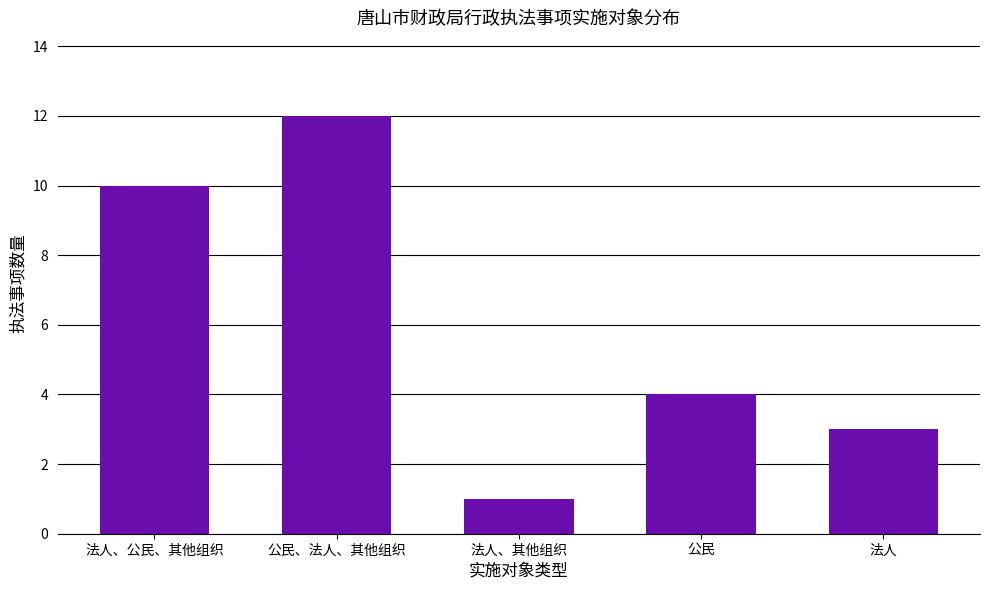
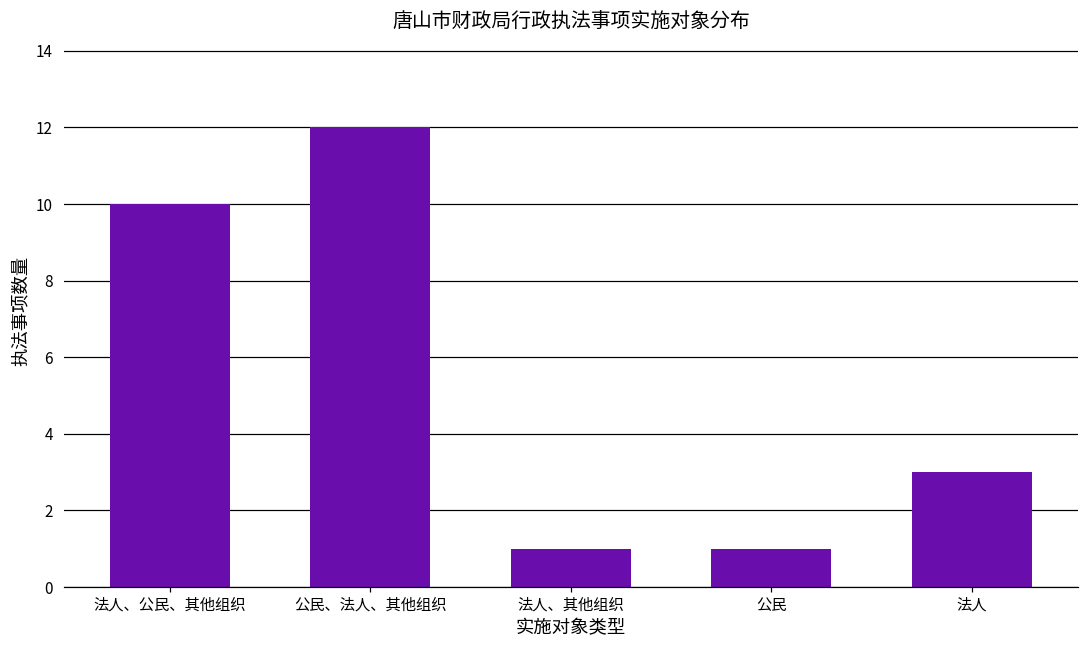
公民: 4 -> 1
